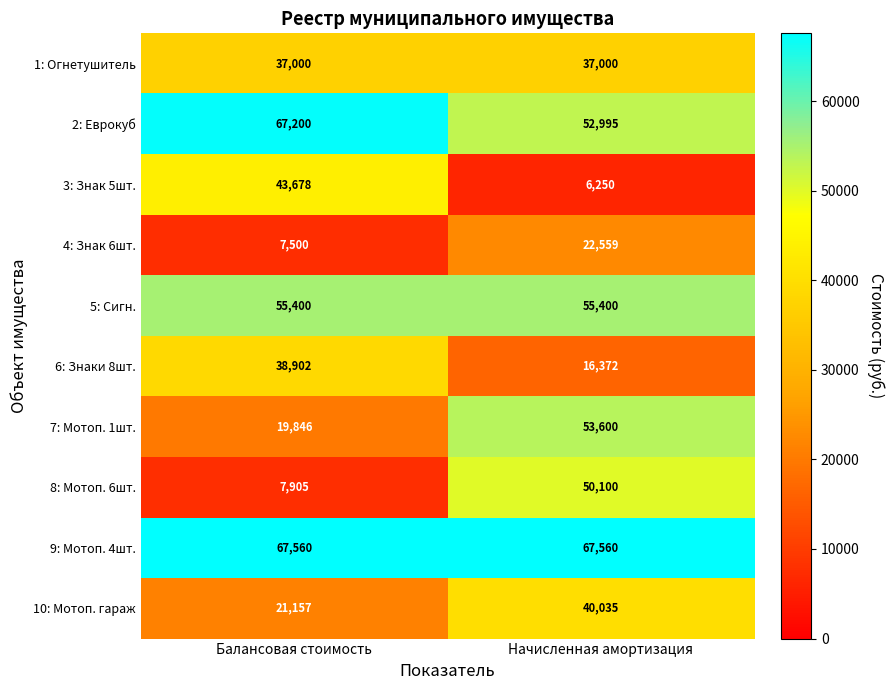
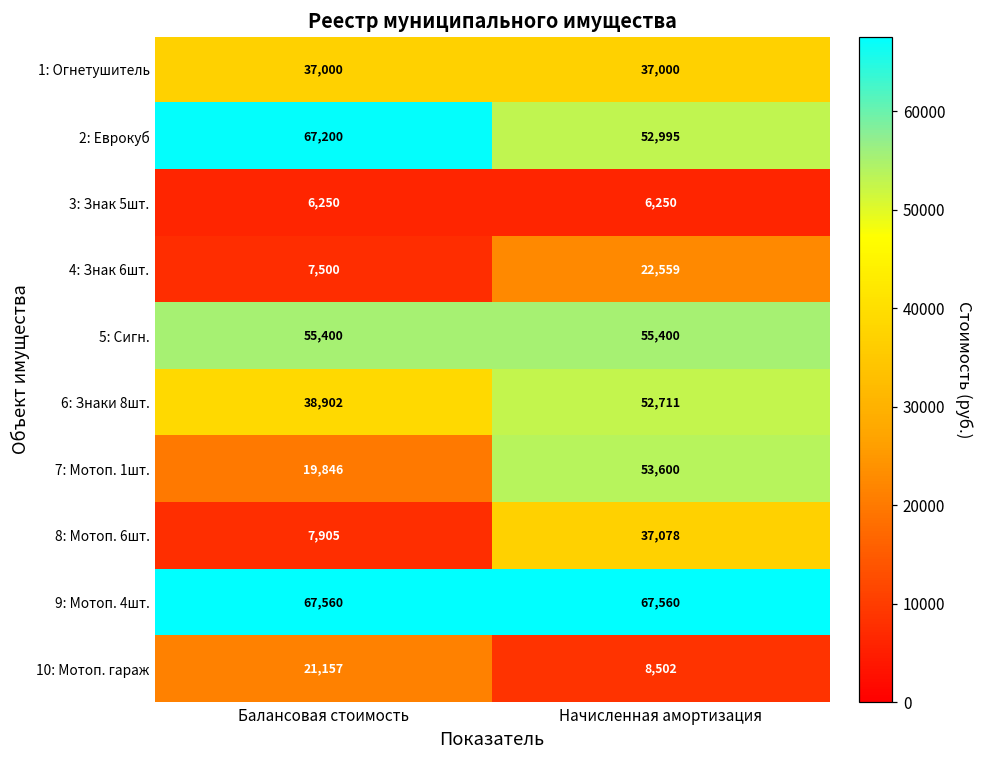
3: Знак 5шт., Балансовая стоимость: 43,678 -> 6,250
6: Знаки 8шт., Начисленная амортизация: 16,372 -> 52,711
8: Мотоп. 6шт., Начисленная амортизация: 50,100 -> 37,078
10: Мотоп. гараж, Начисленная амортизация: 40,035 -> 8,502
